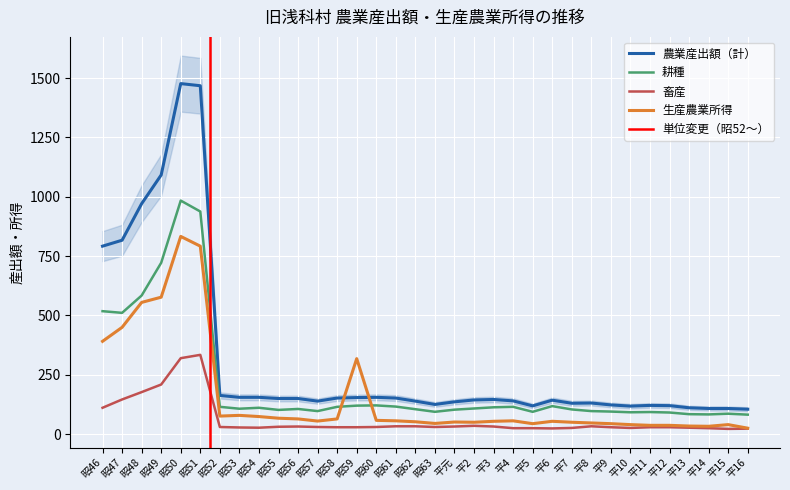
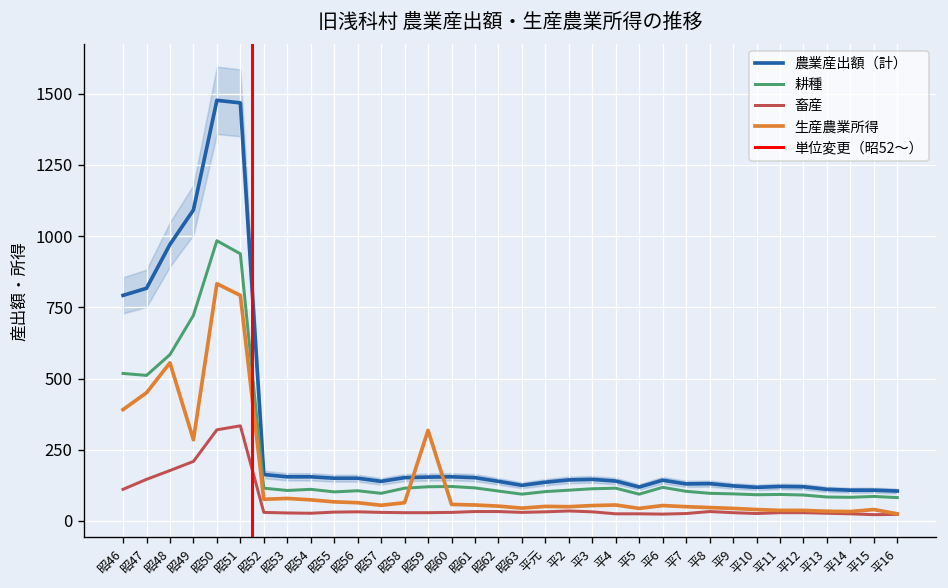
生産農業所得, 昭49: 580 -> 290
